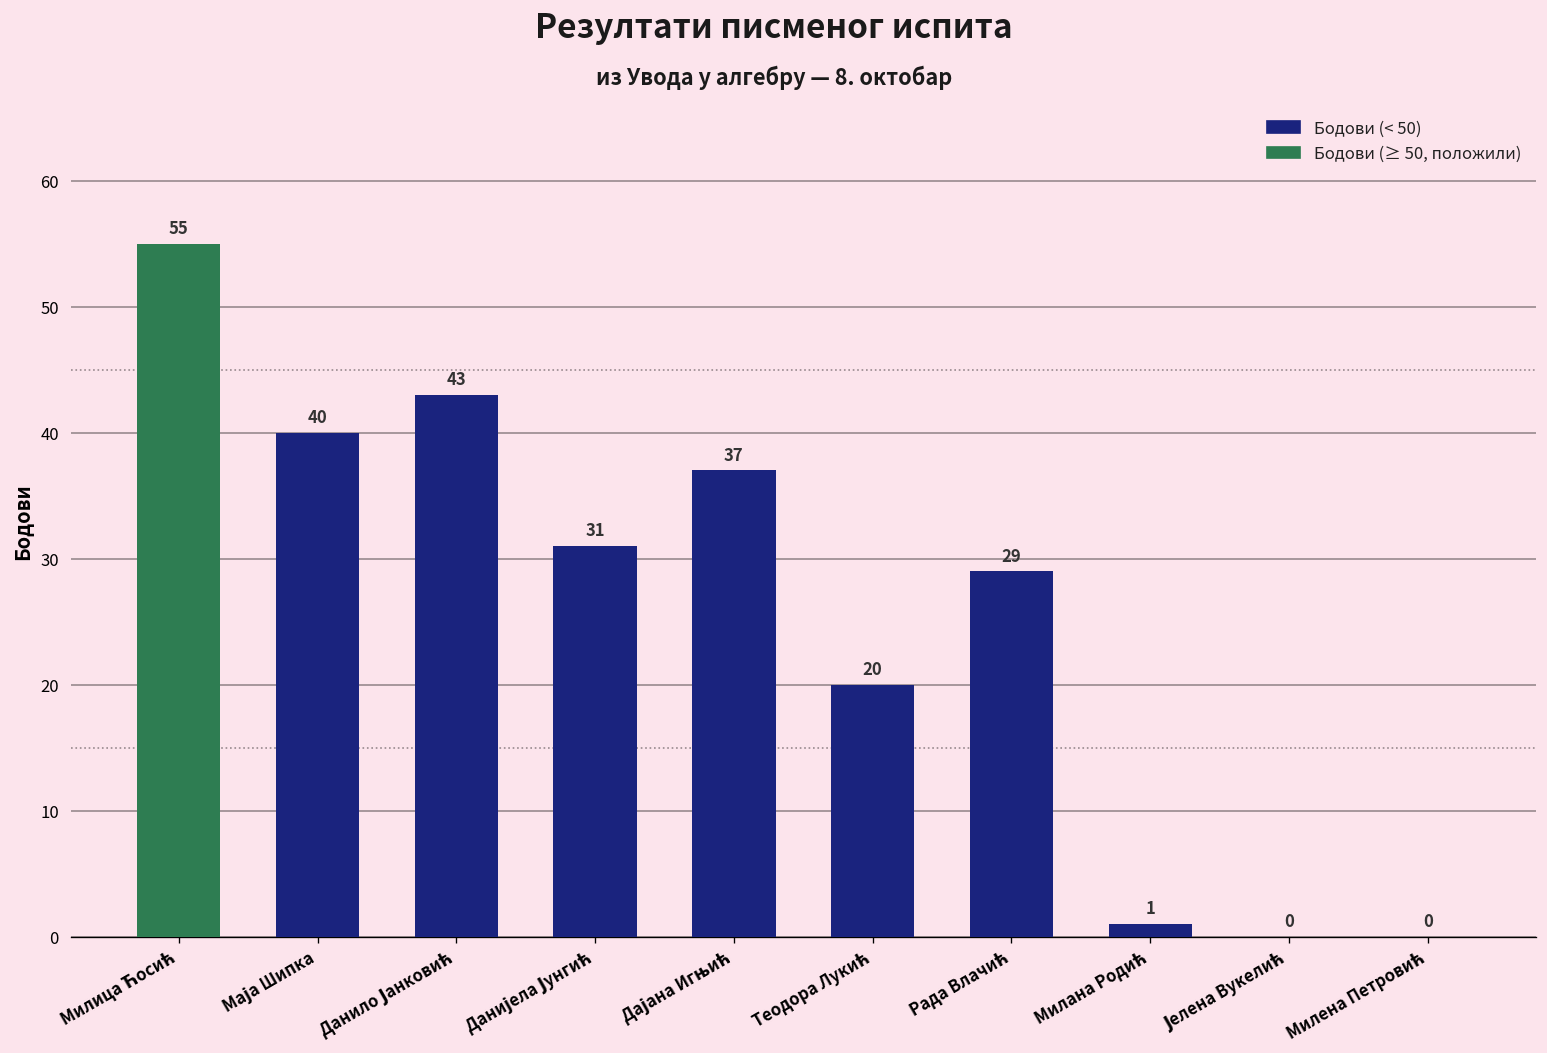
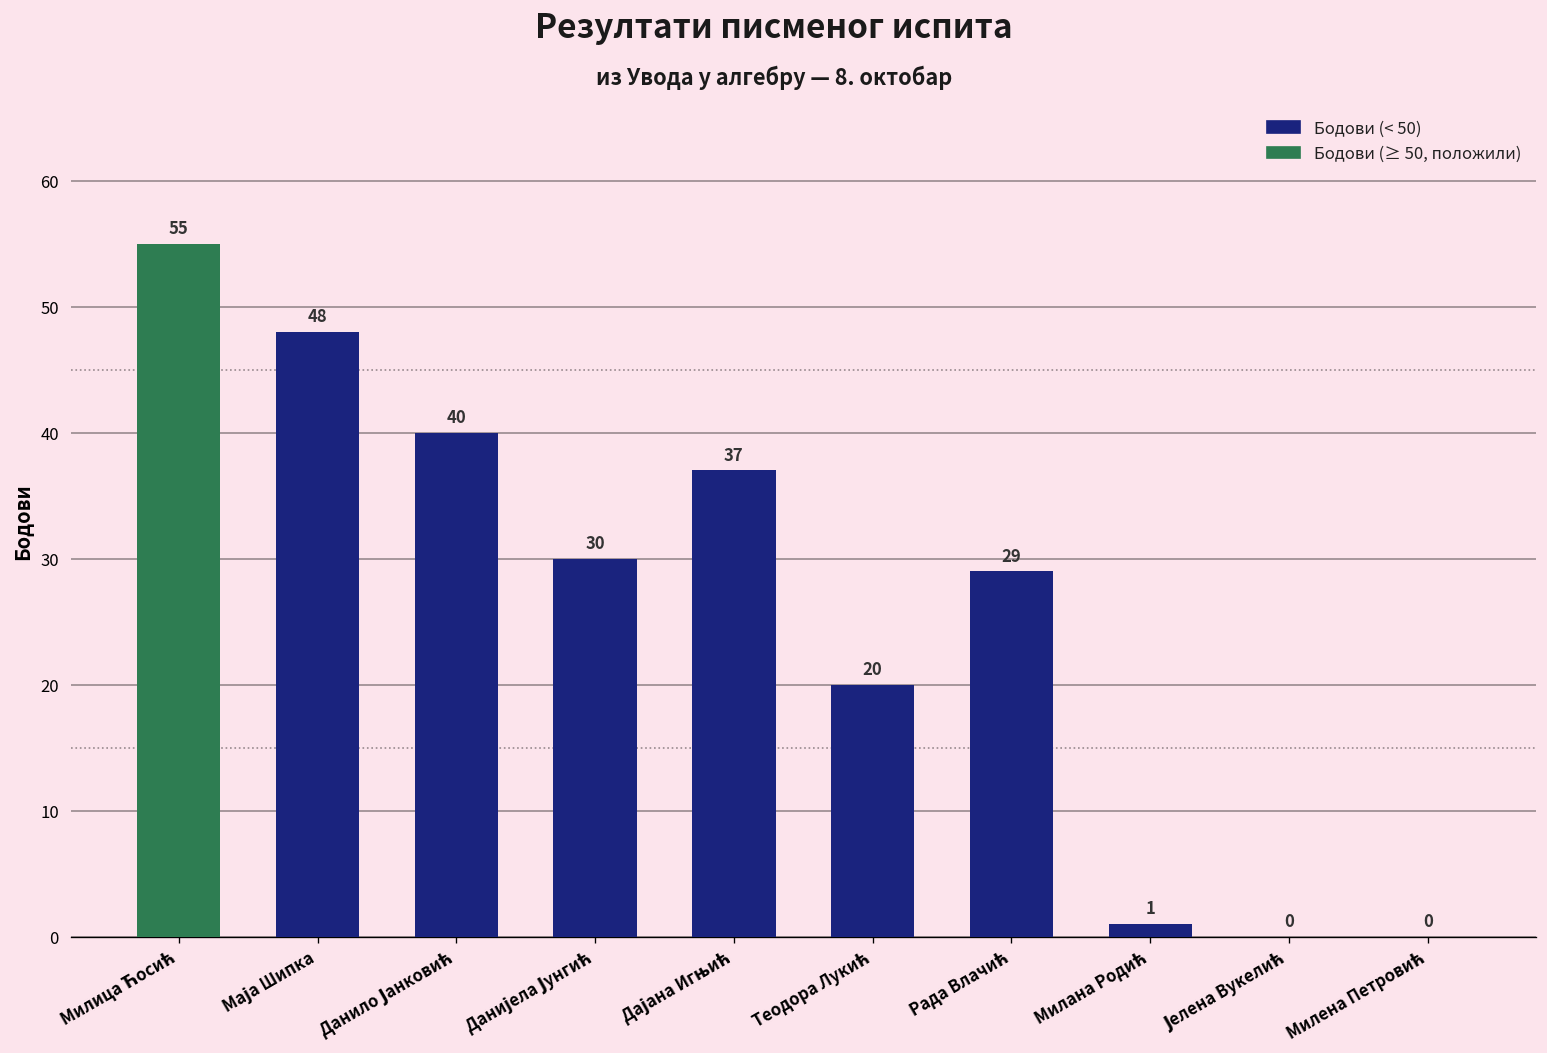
Маја Шипка: 40 -> 48
Данило Јанковић: 43 -> 40
Данијела Јунгић: 31 -> 30
